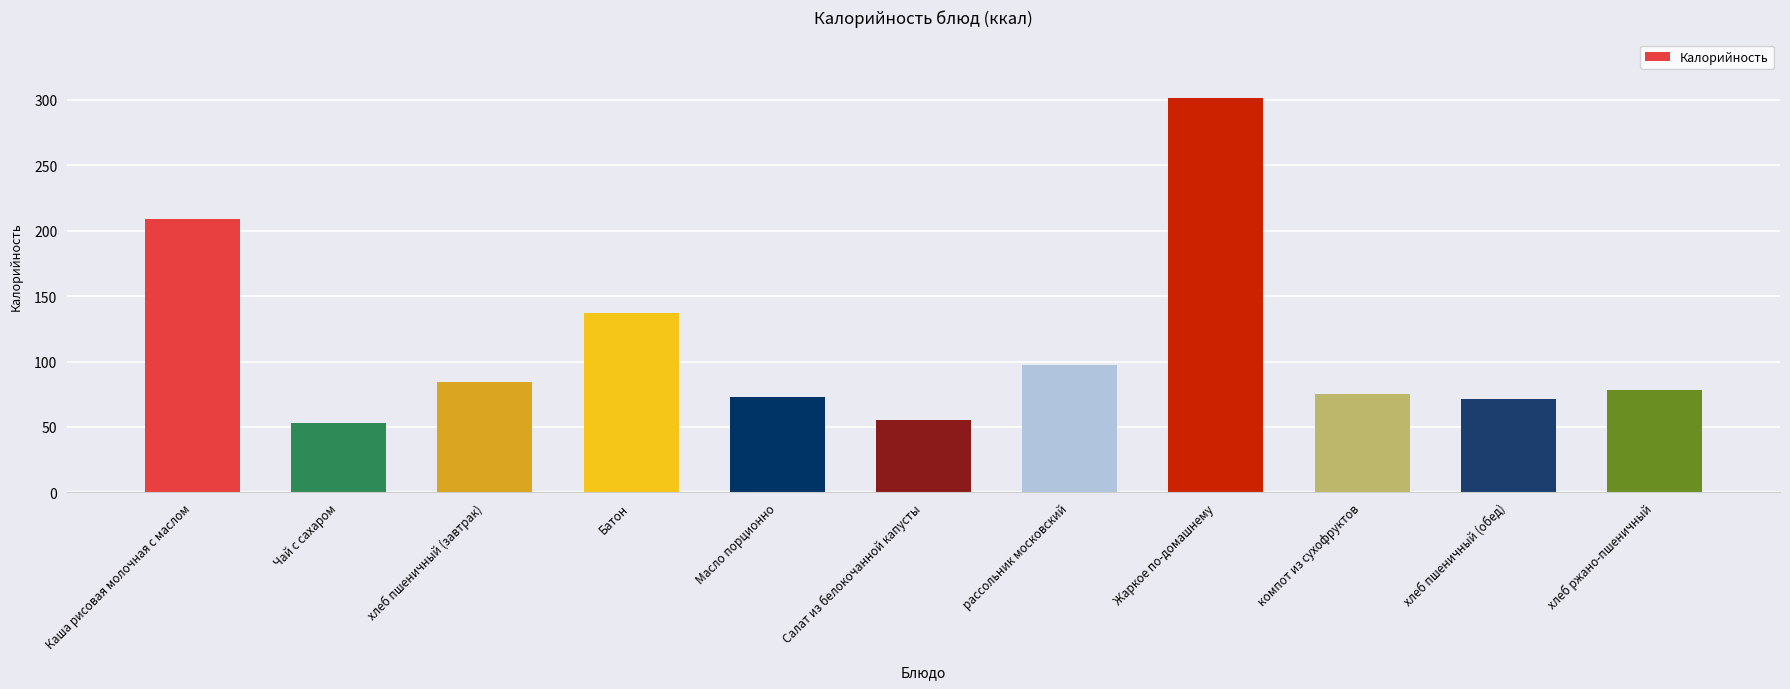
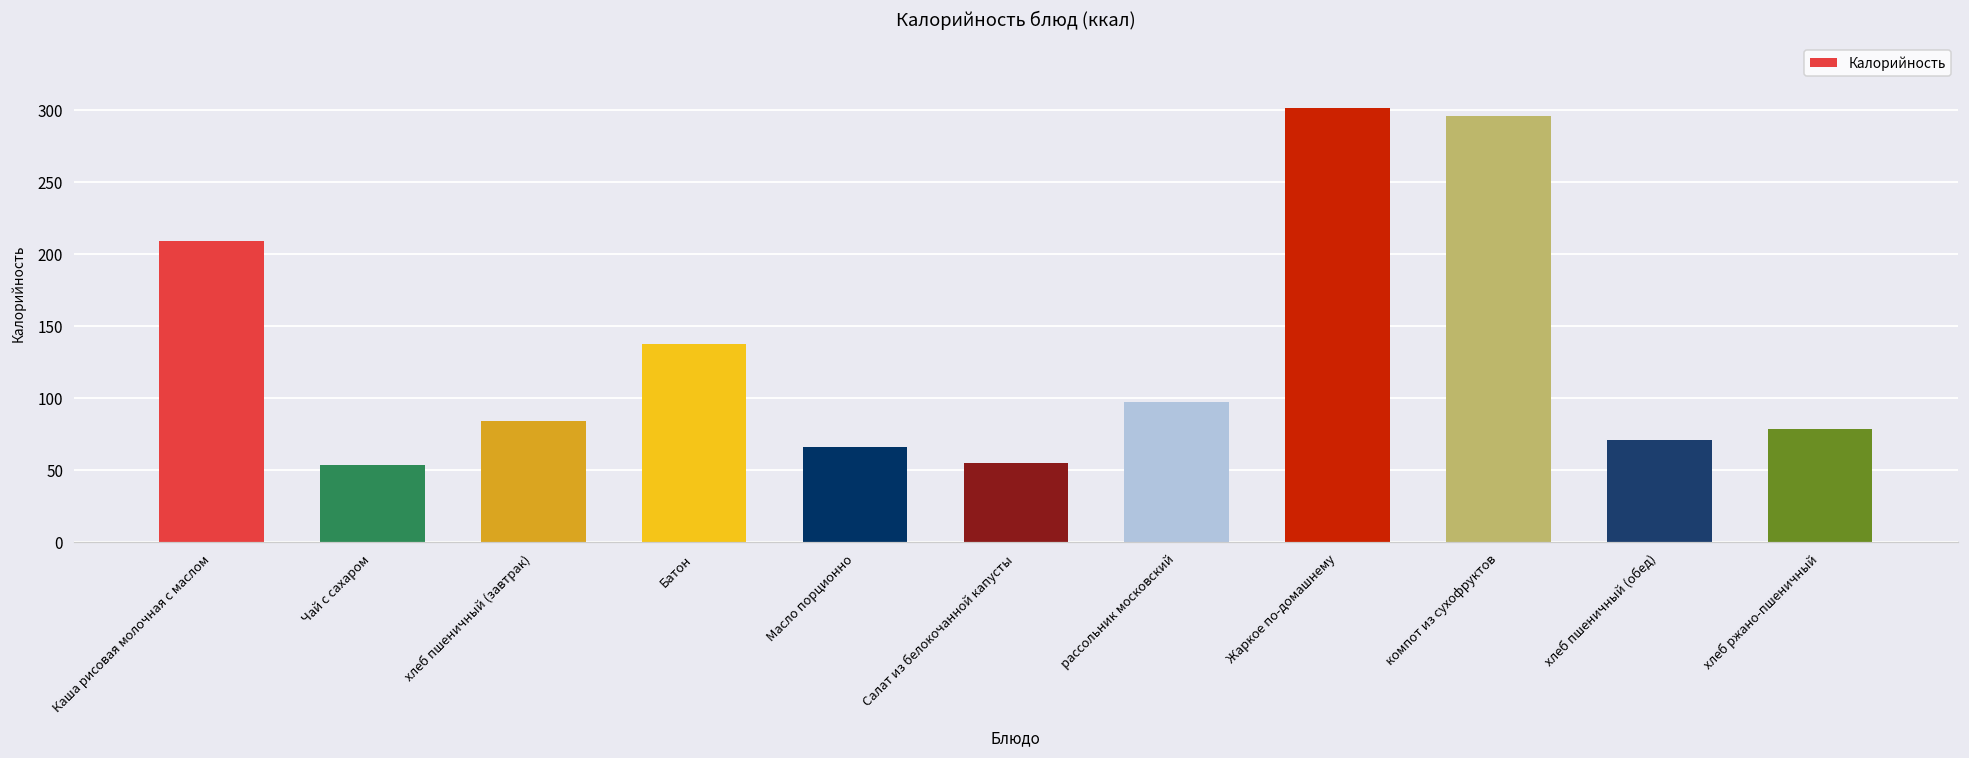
Масло порционно: 73 -> 66
компот из сухофруктов: 75 -> 296
